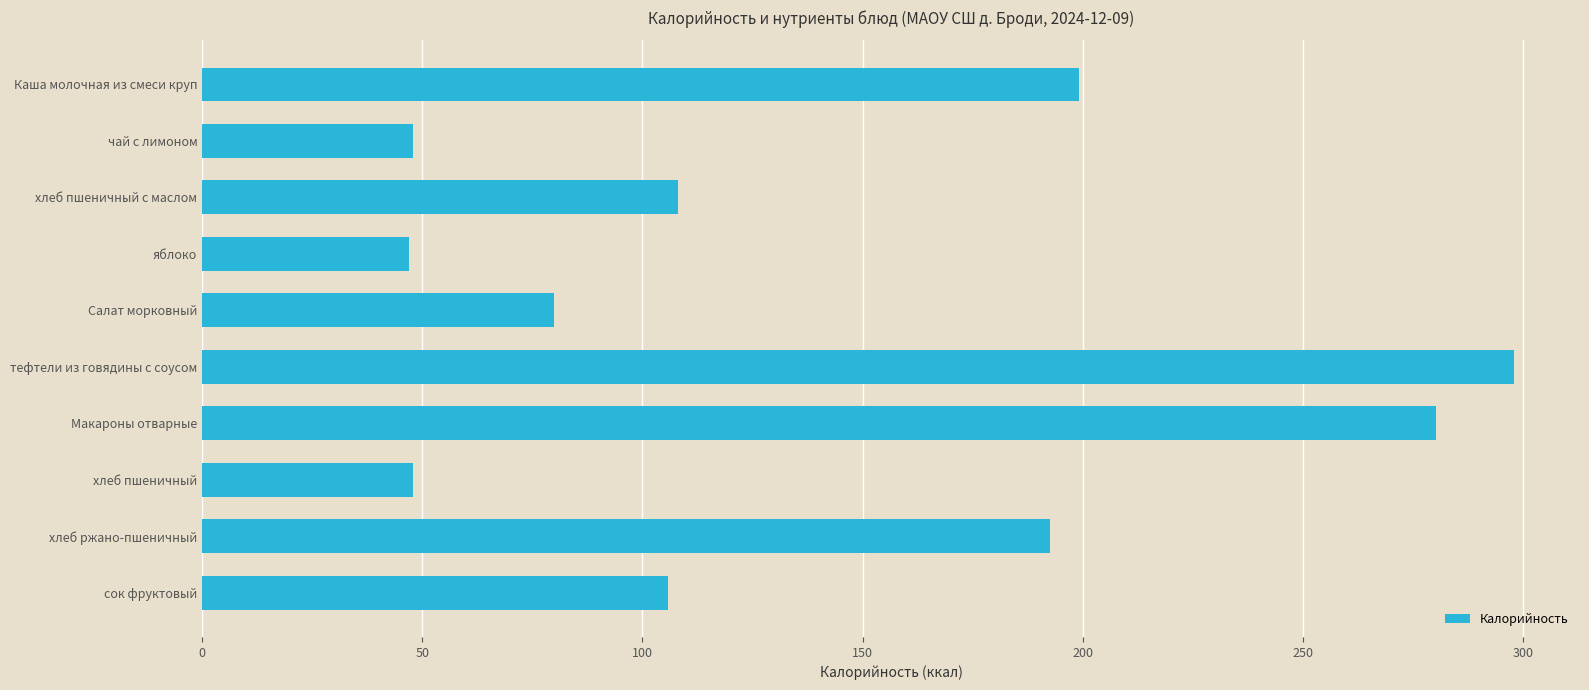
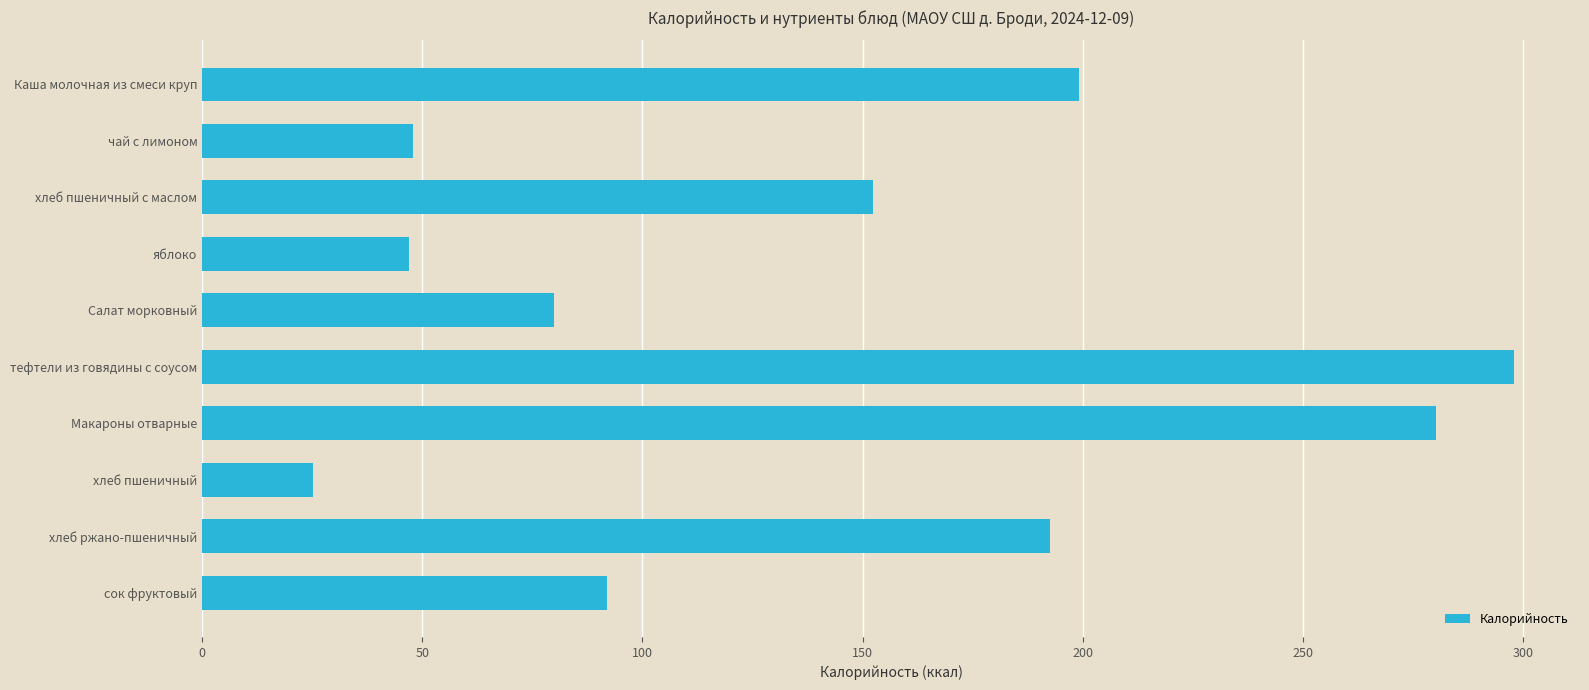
хлеб пшеничный с маслом: 108 -> 152
хлеб пшеничный: 48 -> 25
сок фруктовый: 106 -> 92
